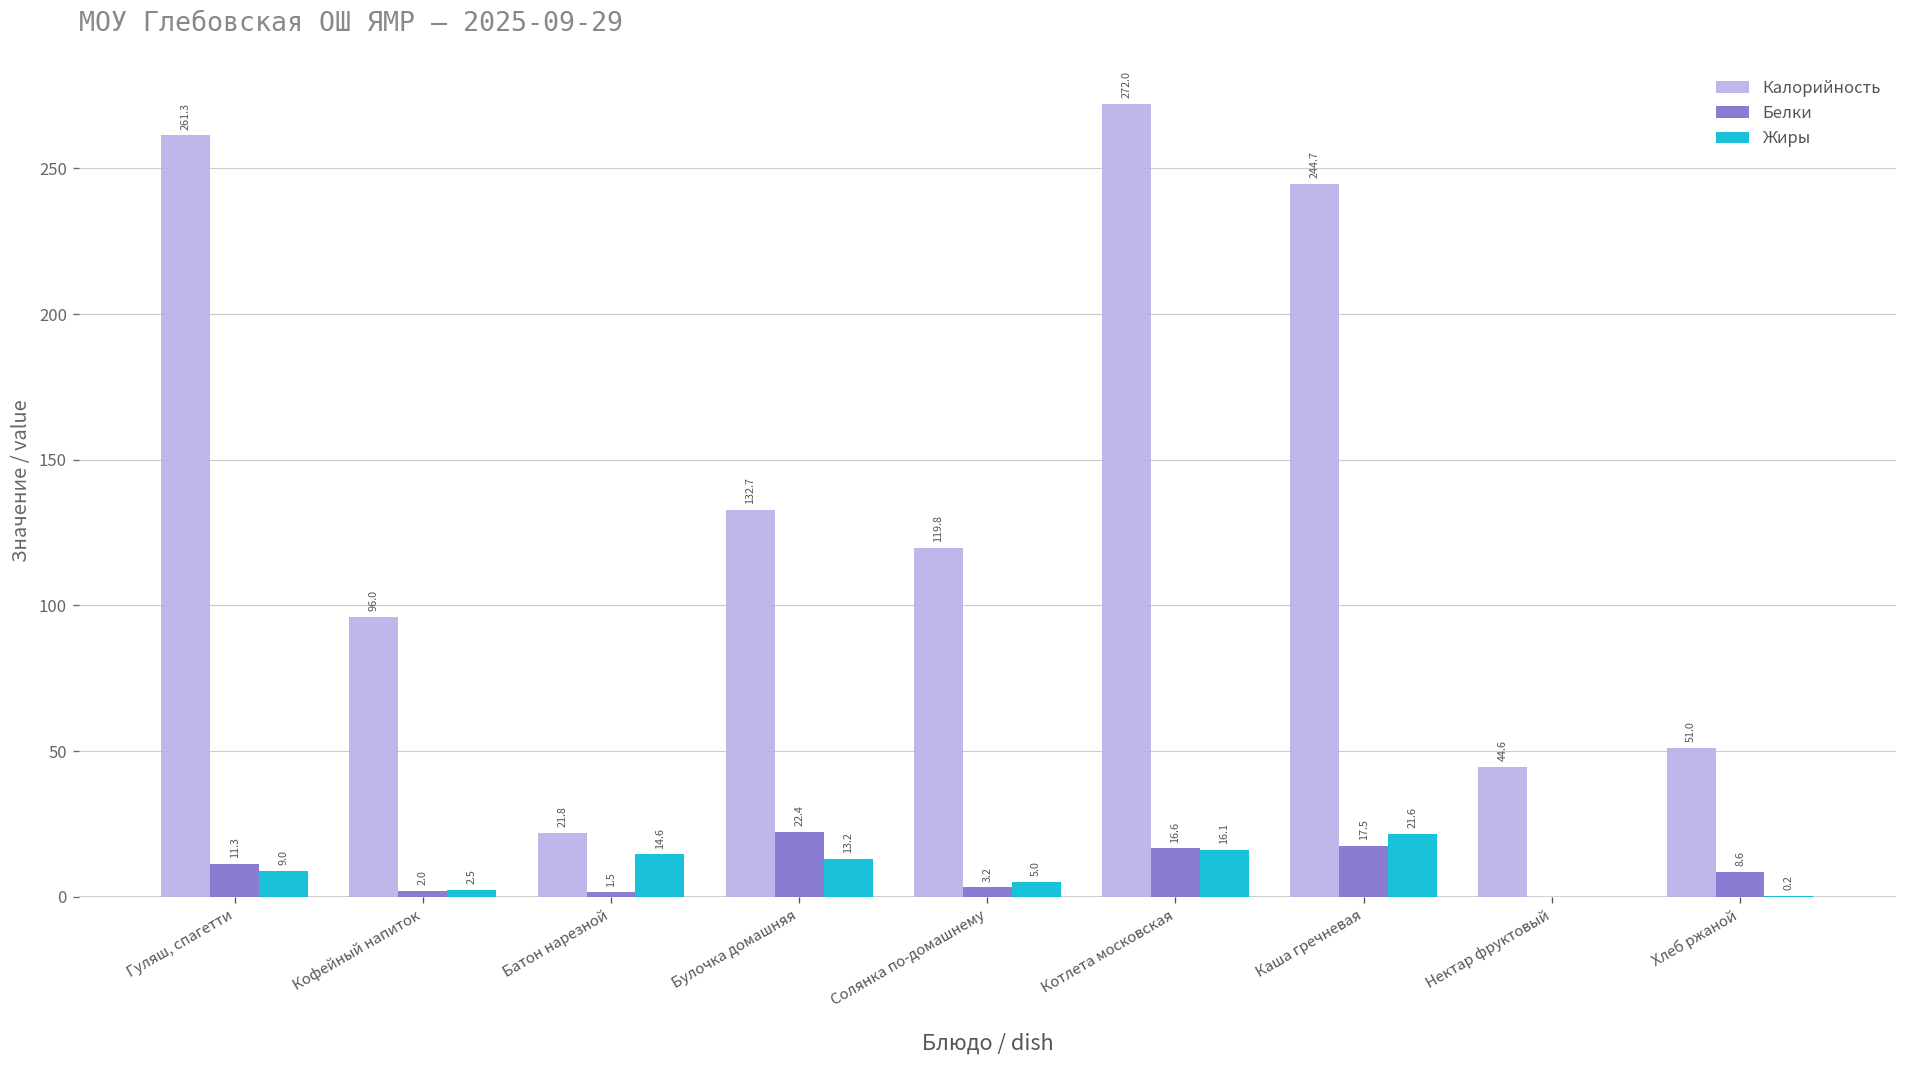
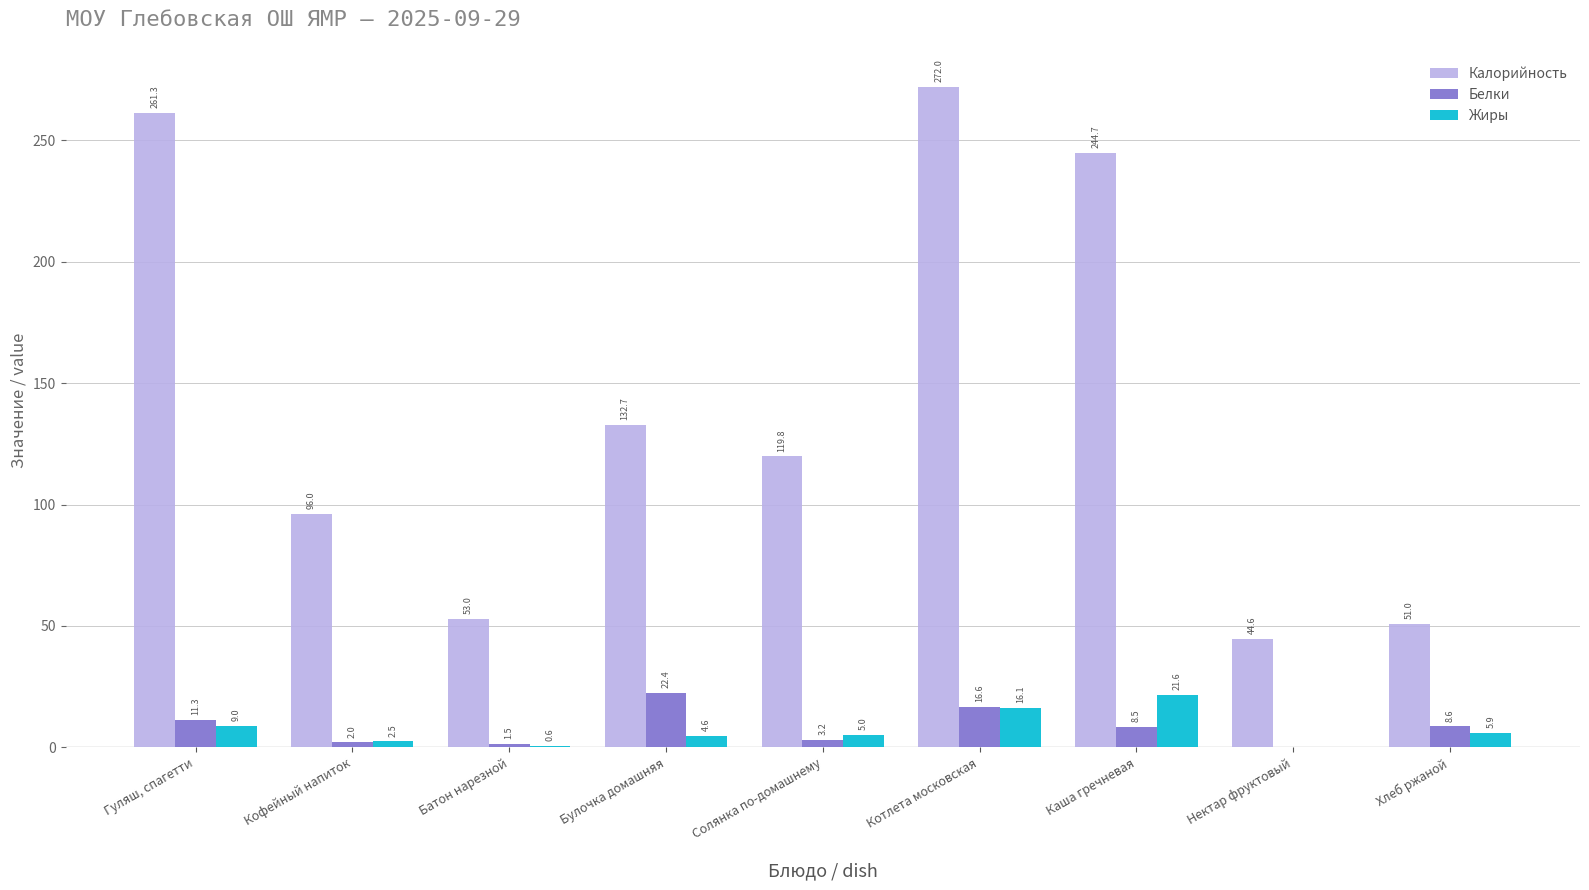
Калорийность, Батон нарезной: 21.8 -> 53.0
Жиры, Батон нарезной: 14.6 -> 0.6
Жиры, Булочка домашняя: 13.2 -> 4.6
Белки, Каша гречневая: 17.5 -> 8.5
Жиры, Хлеб ржаной: 0.2 -> 5.9
